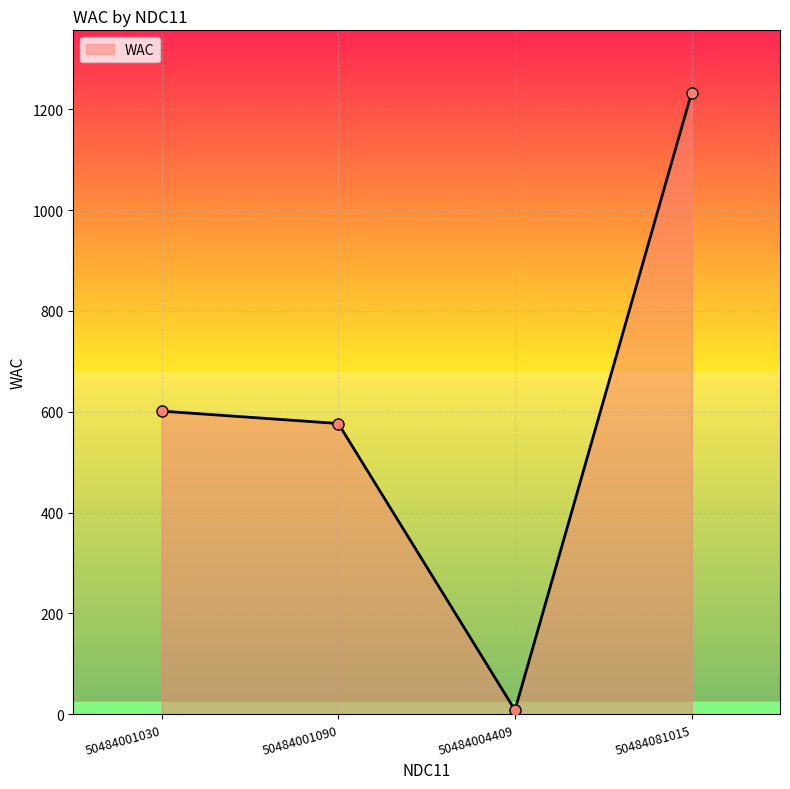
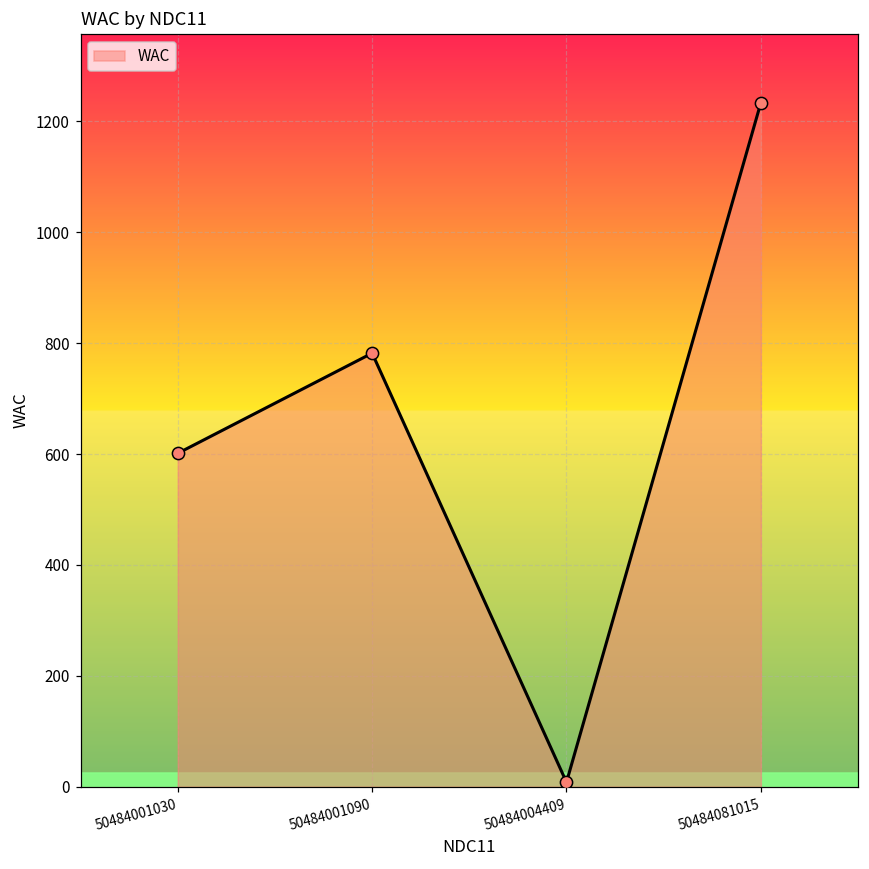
50484001090: 580 -> 780
